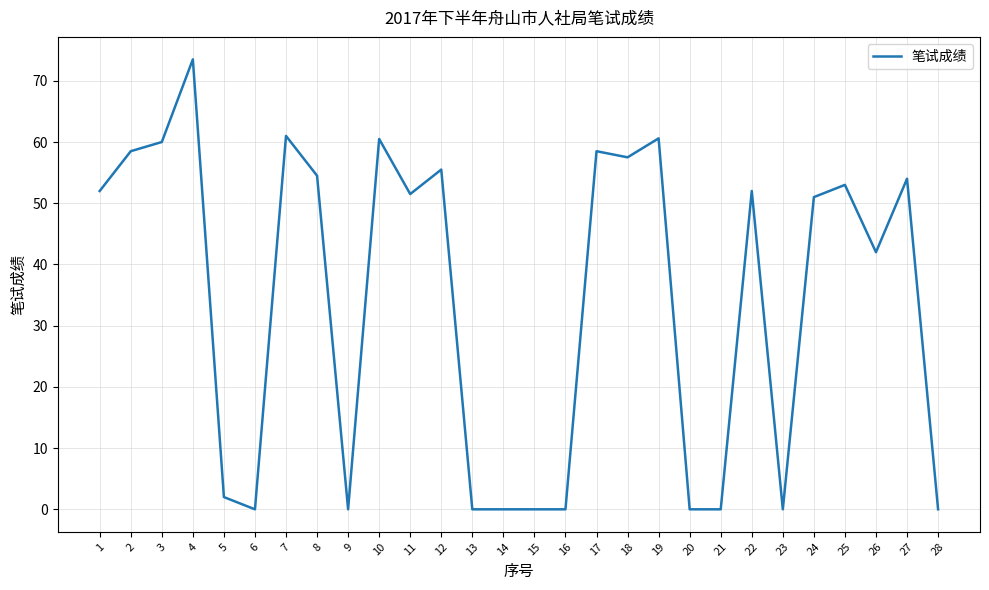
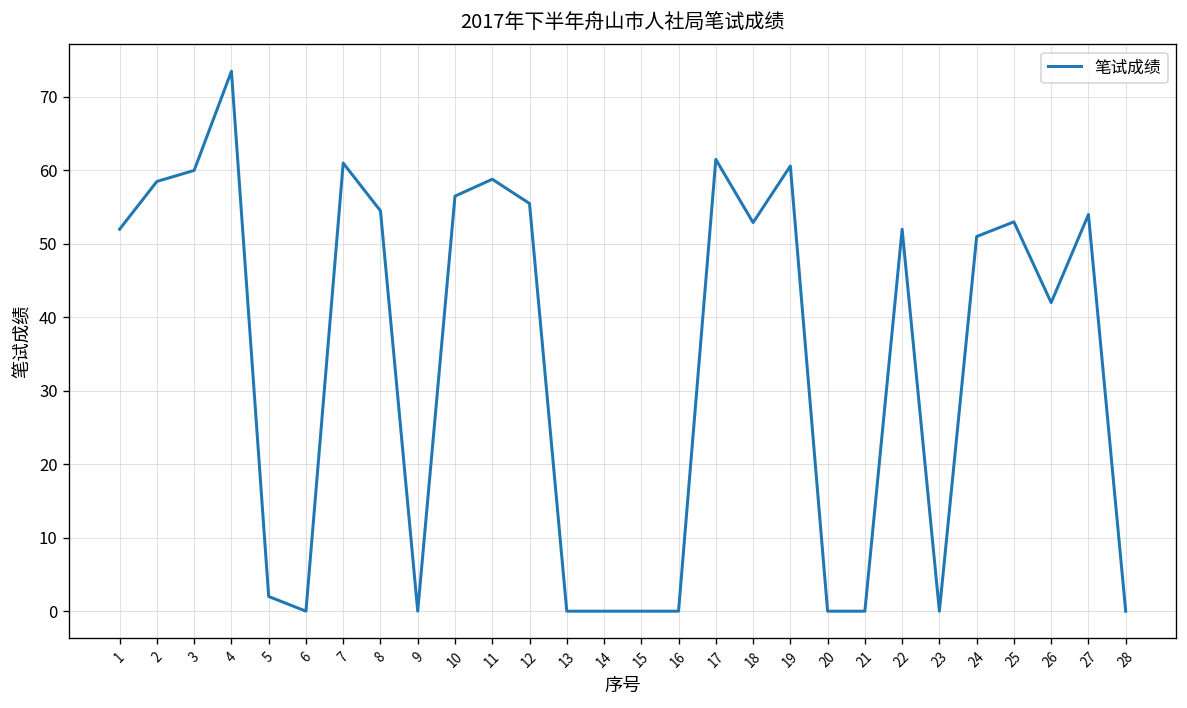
10: 61 -> 57
11: 52 -> 59
17: 59 -> 62
18: 58 -> 53
